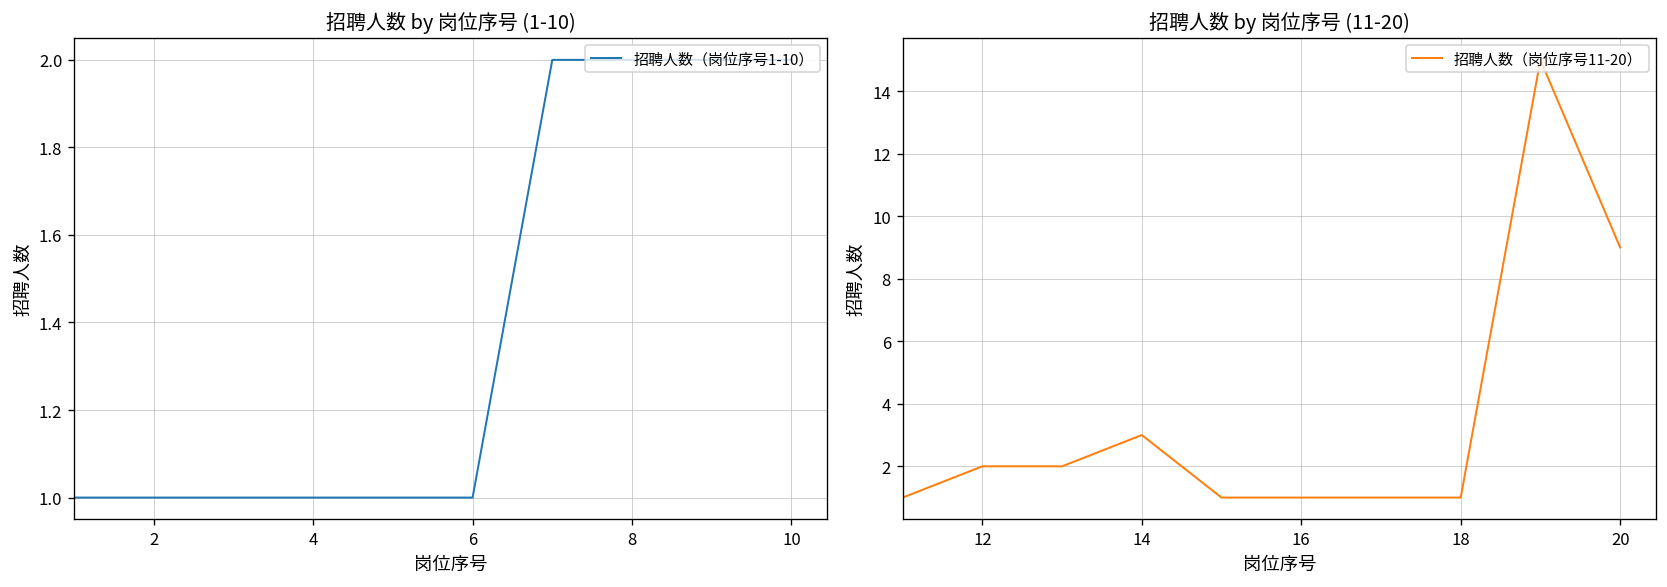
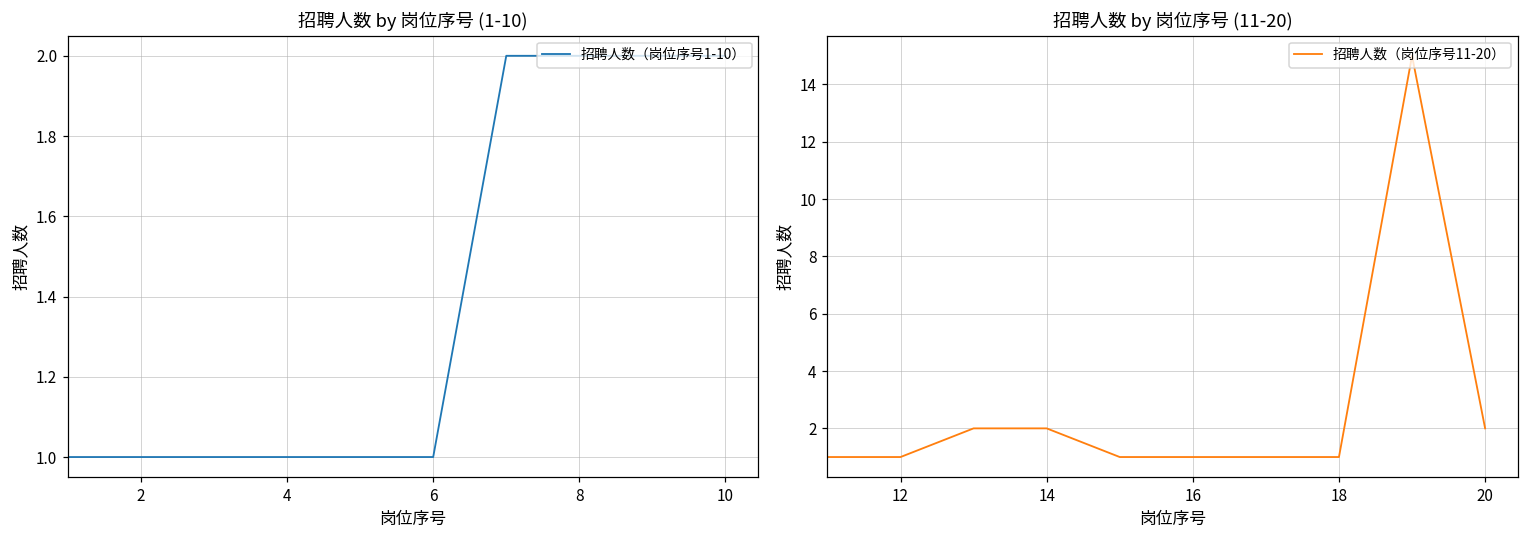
招聘人数 by 岗位序号 (11-20), 12: 2 -> 1
招聘人数 by 岗位序号 (11-20), 14: 3 -> 2
招聘人数 by 岗位序号 (11-20), 20: 9 -> 2
